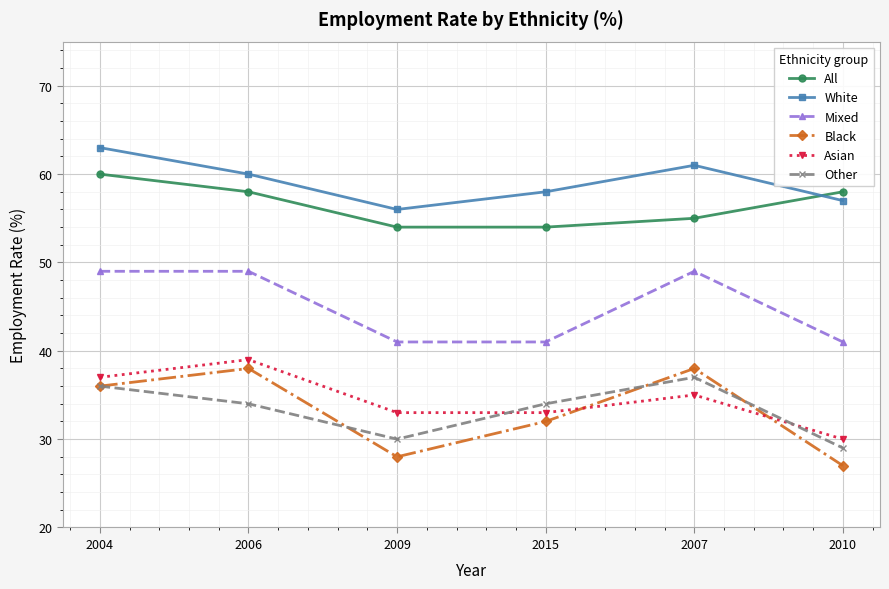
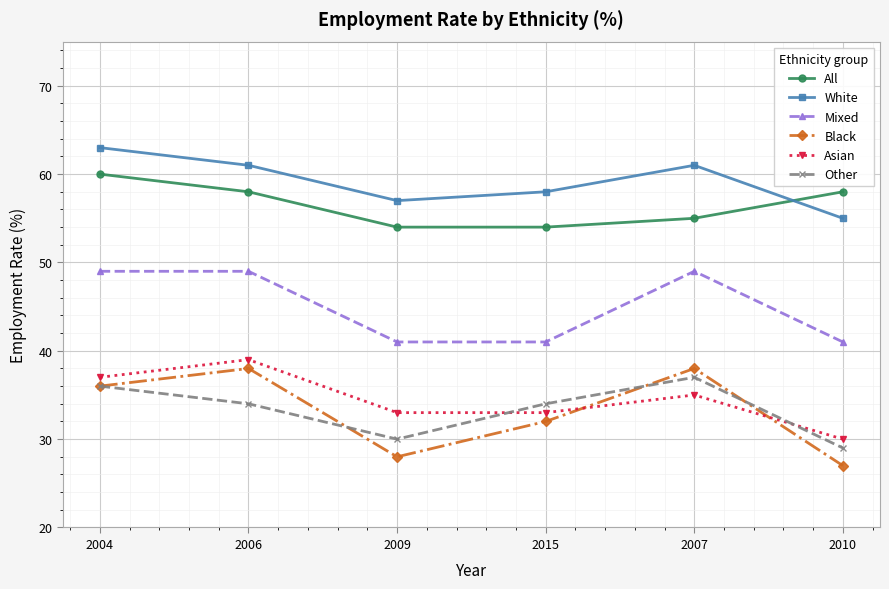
White, 2006: 60 -> 61
White, 2009: 56 -> 57
White, 2010: 57 -> 55
